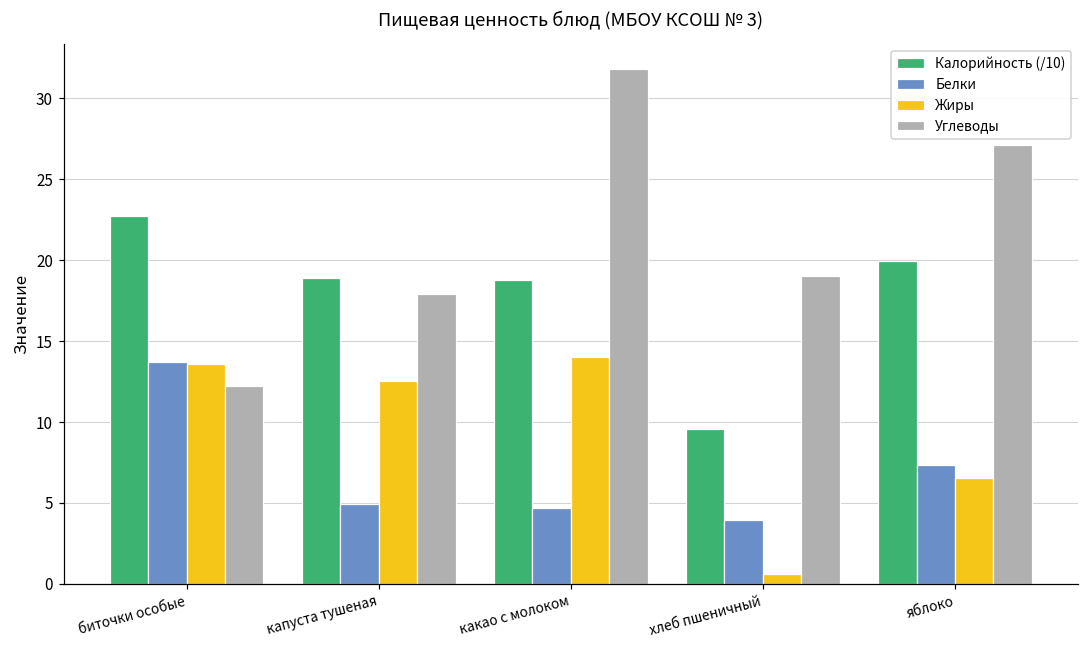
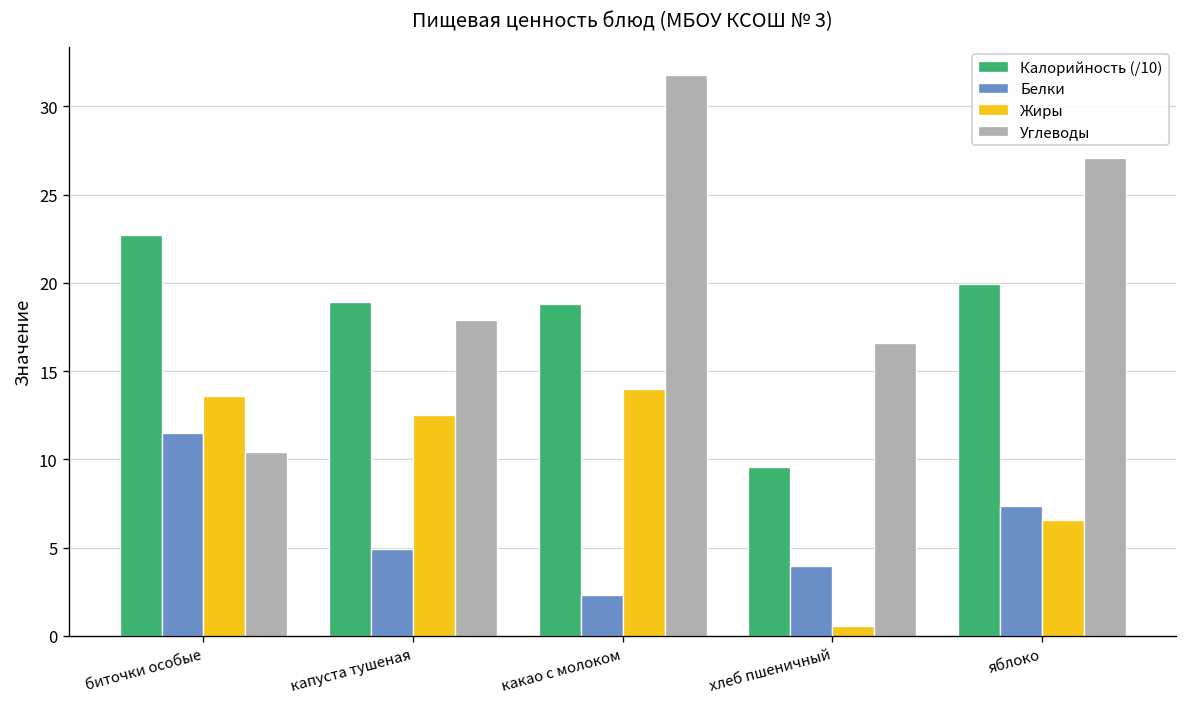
Белки, биточки особые: 13.7 -> 11.5
Углеводы, биточки особые: 12.2 -> 10.4
Белки, какао с молоком: 4.7 -> 2.3
Углеводы, хлеб пшеничный: 19.0 -> 16.6
